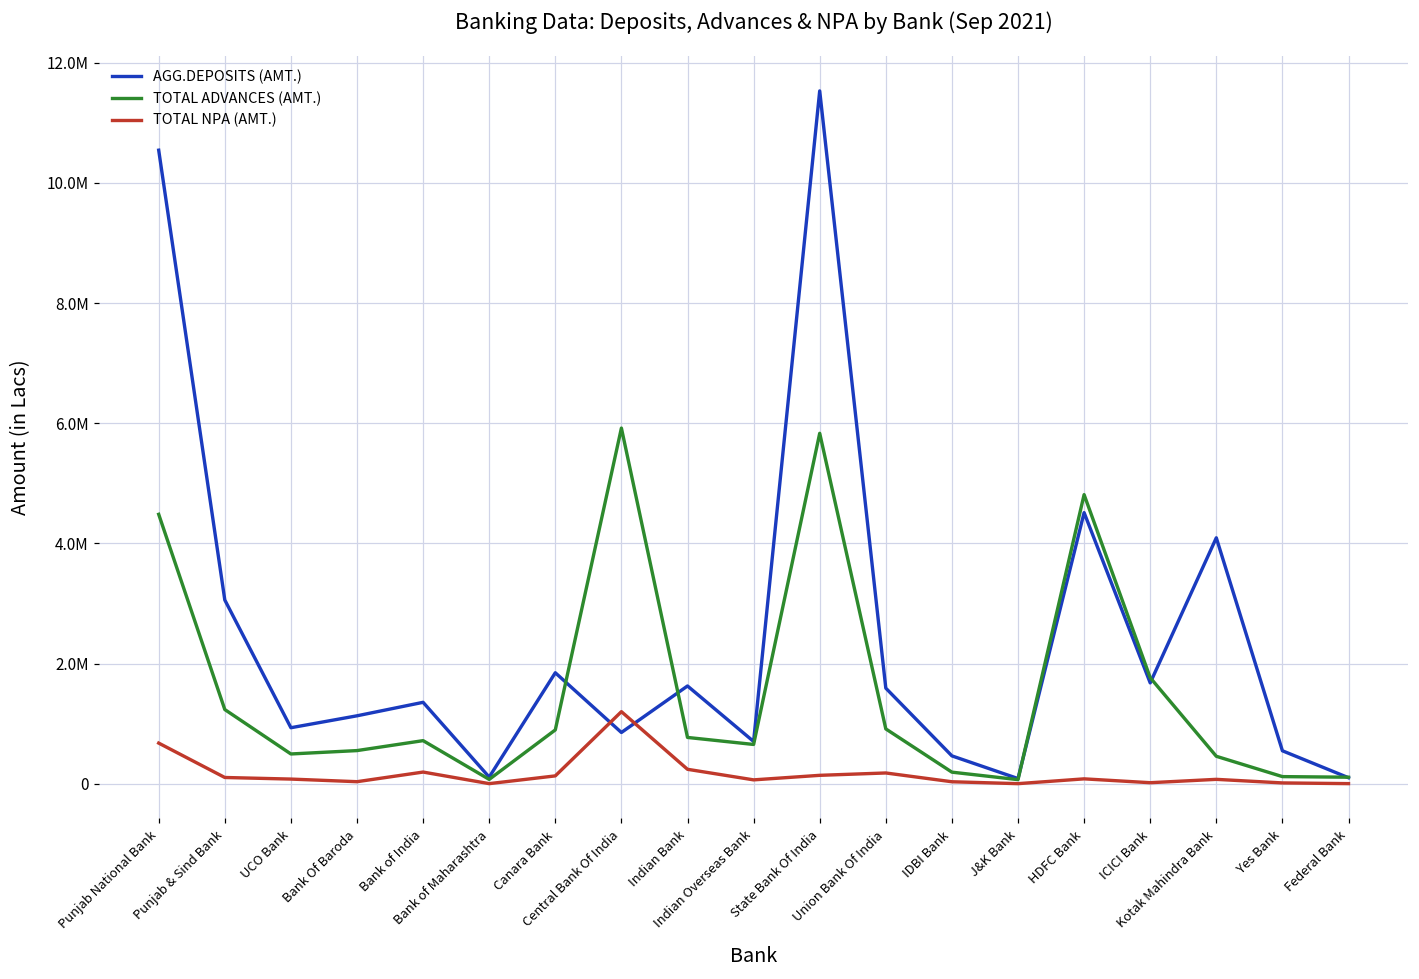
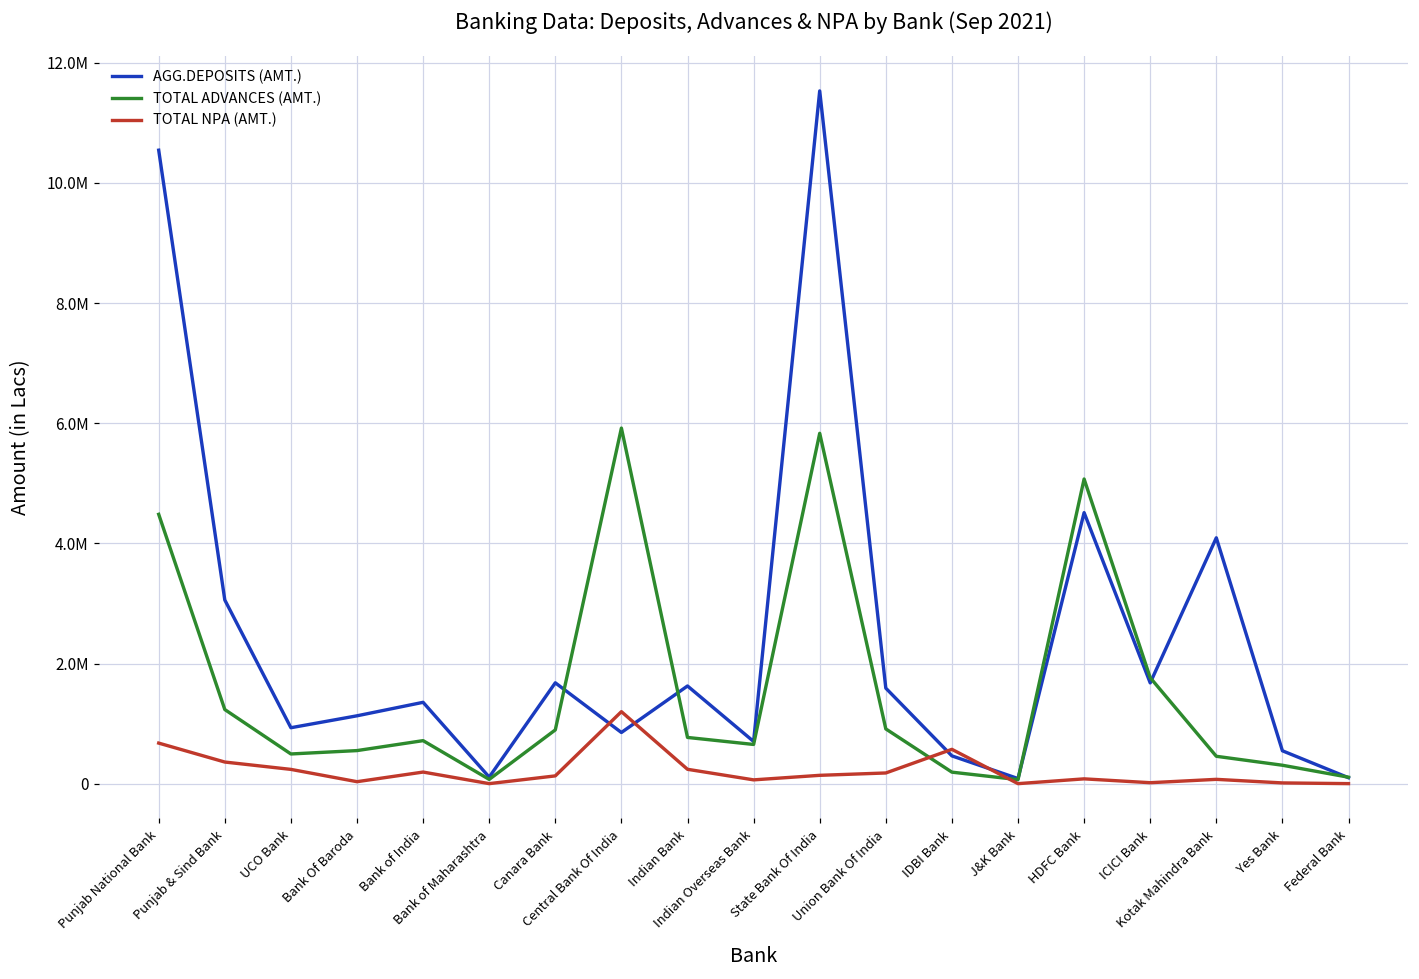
TOTAL NPA (AMT.), Punjab & Sind Bank: 100000 -> 400000
TOTAL NPA (AMT.), UCO Bank: 100000 -> 200000
AGG.DEPOSITS (AMT.), Canara Bank: 1800000 -> 1700000
TOTAL NPA (AMT.), IDBI Bank: 0 -> 600000
TOTAL ADVANCES (AMT.), HDFC Bank: 4800000 -> 5100000
TOTAL ADVANCES (AMT.), Yes Bank: 100000 -> 300000
